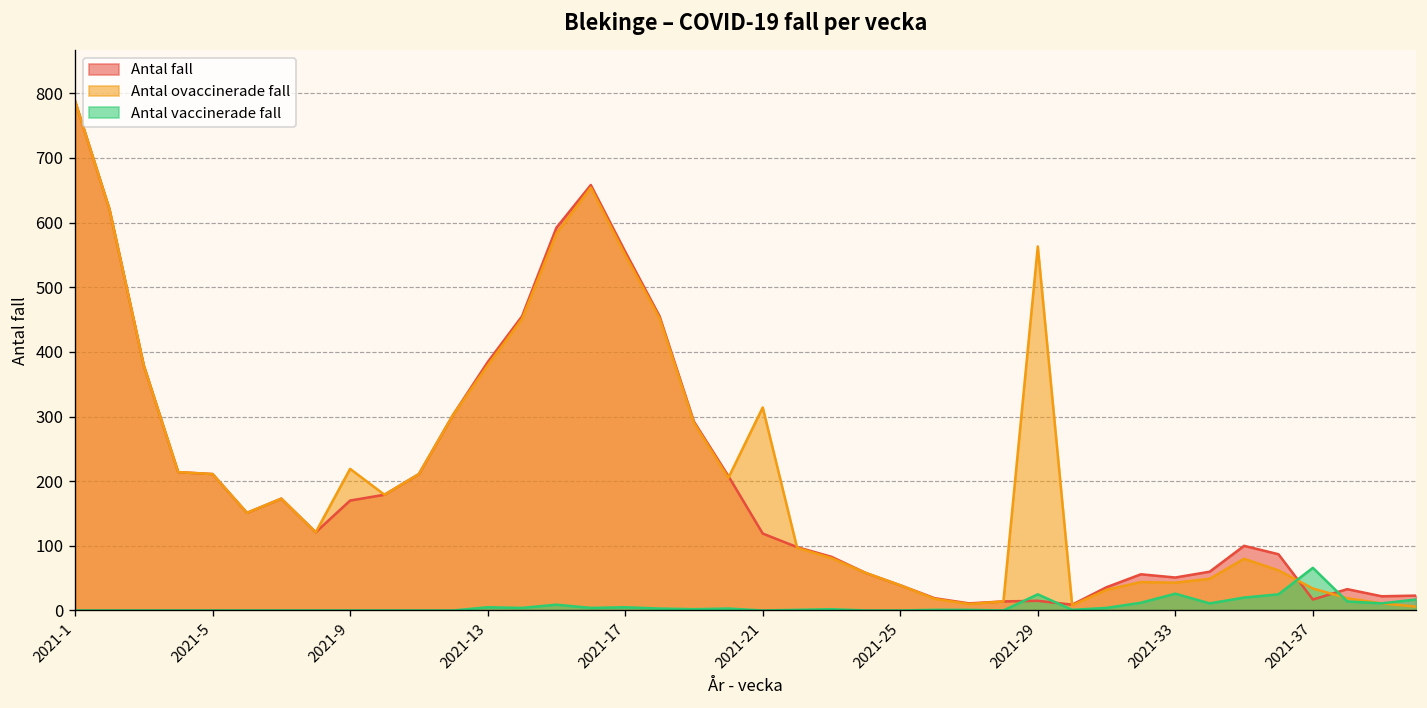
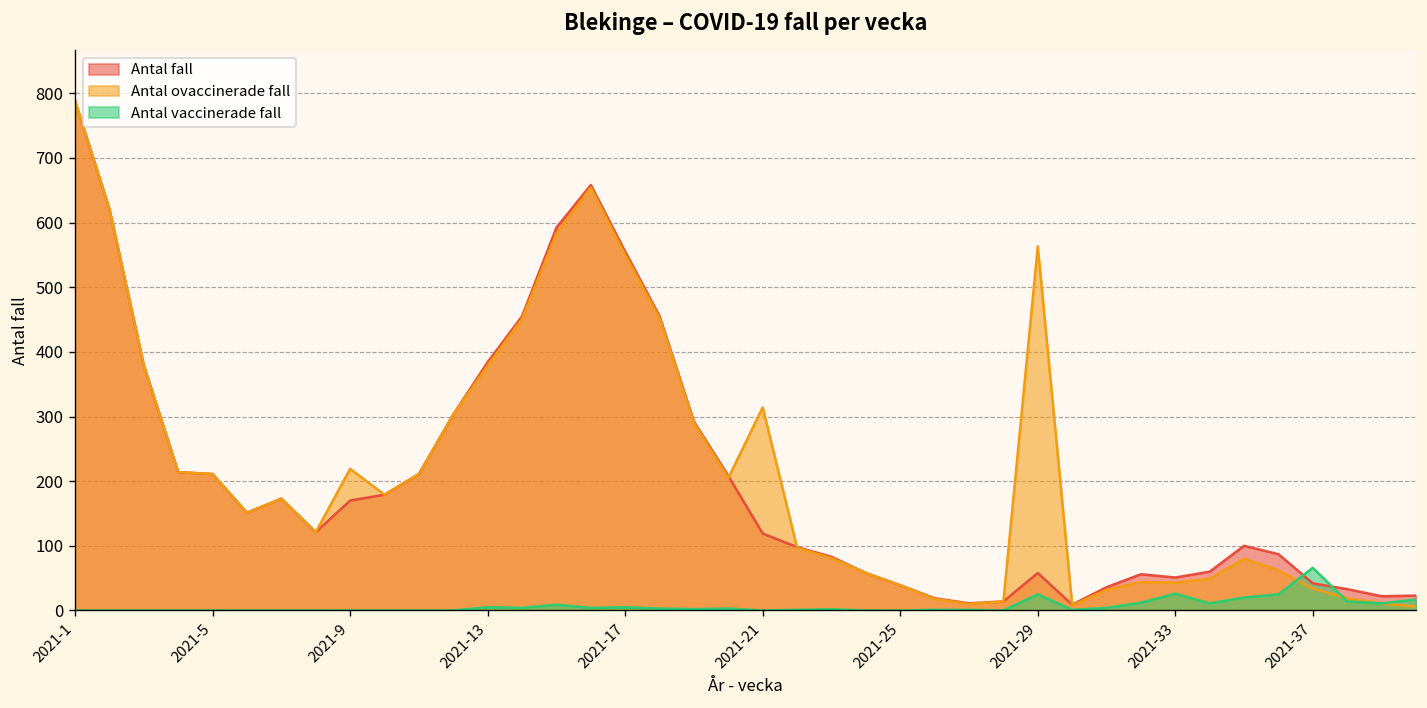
Antal fall, 2021-29: 20 -> 60
Antal fall, 2021-37: 20 -> 40
